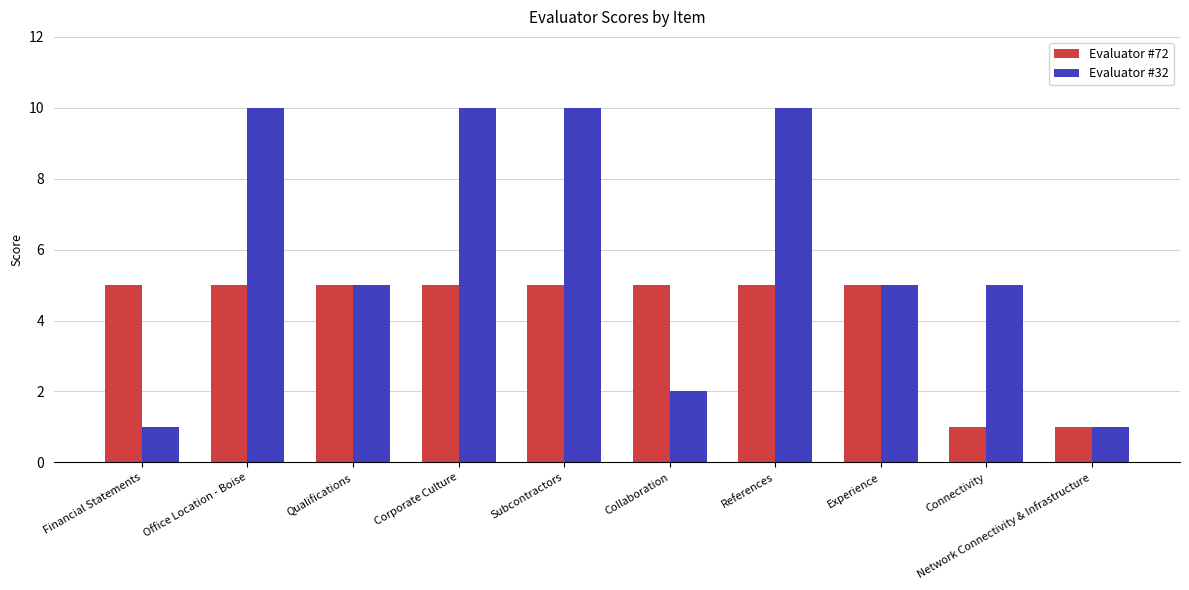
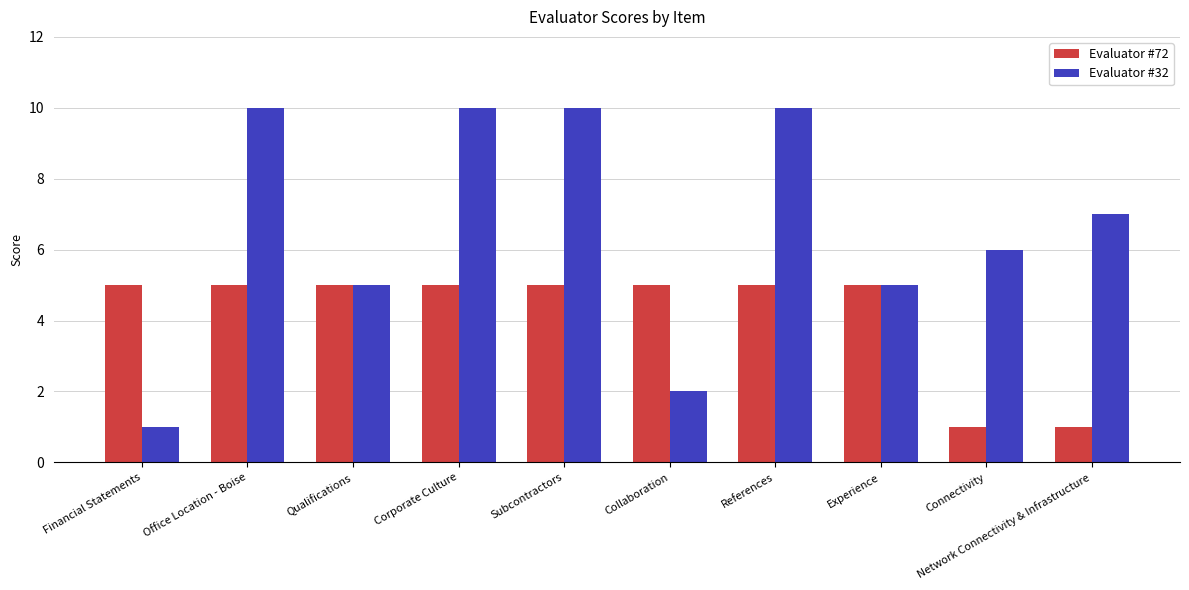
Evaluator #32, Connectivity: 5 -> 6
Evaluator #32, Network Connectivity & Infrastructure: 1 -> 7
